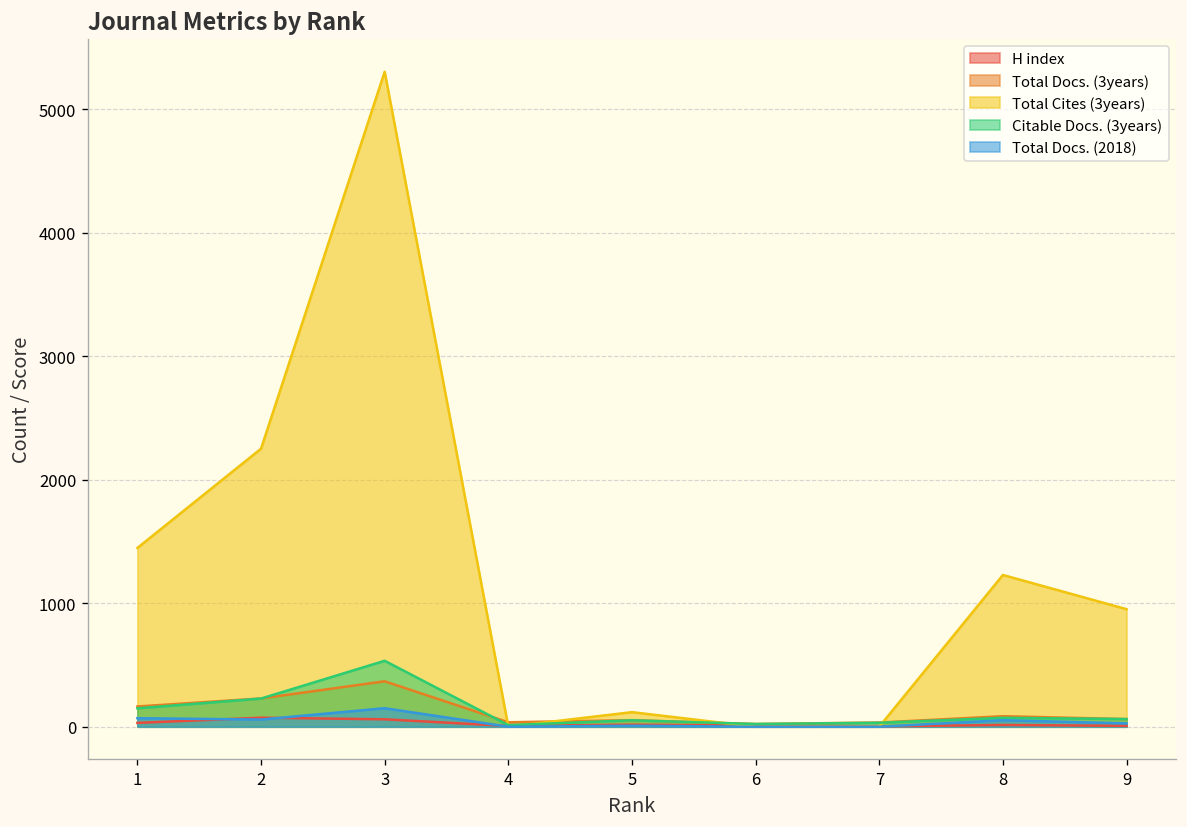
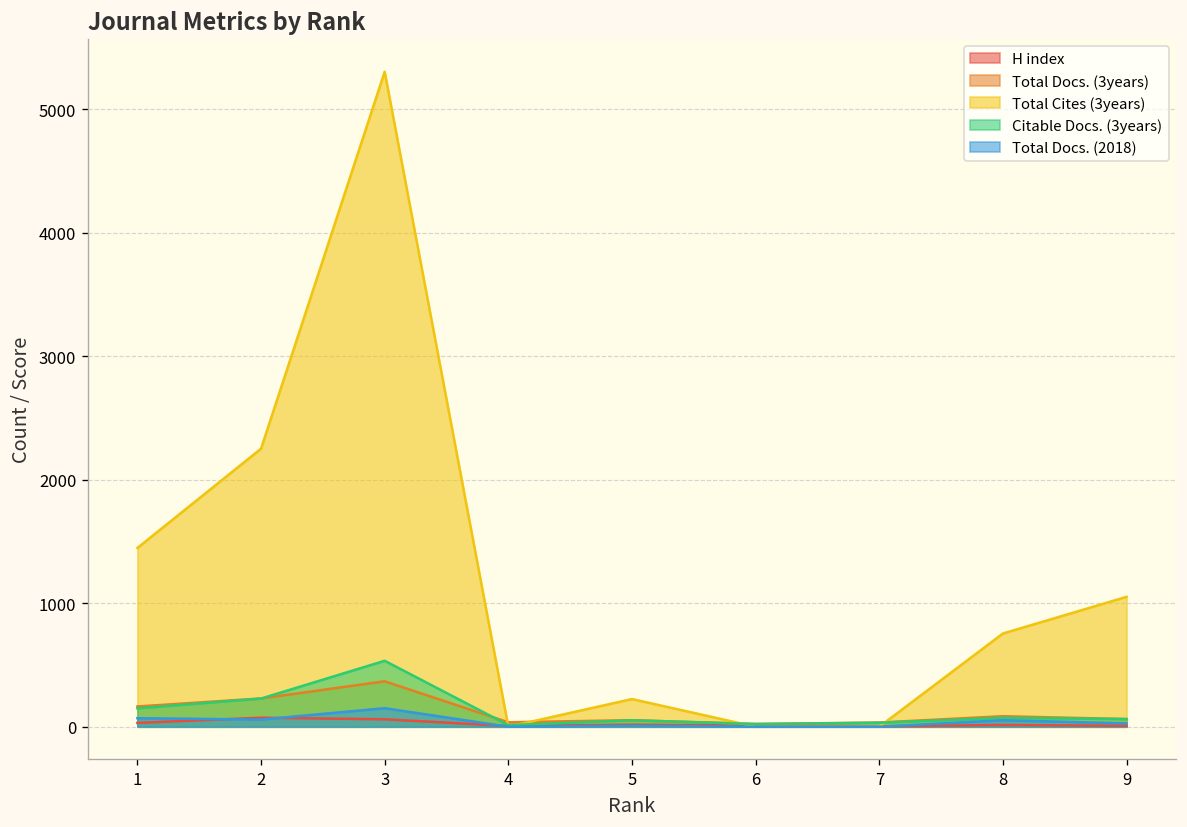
Total Cites (3years), 5: 120 -> 220
Total Cites (3years), 8: 1230 -> 760
Total Cites (3years), 9: 950 -> 1050
